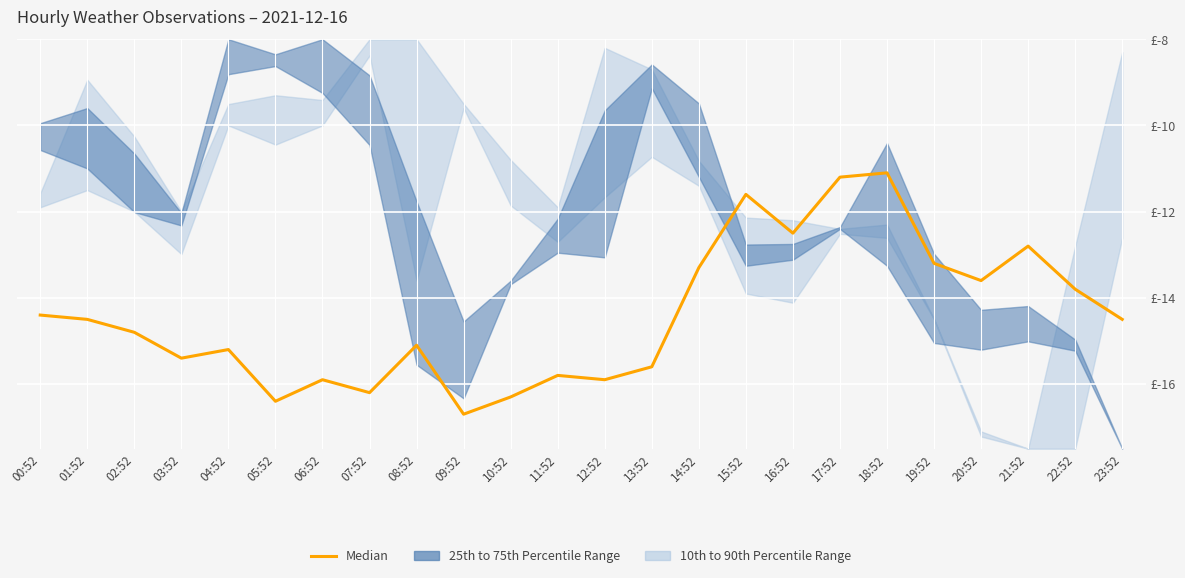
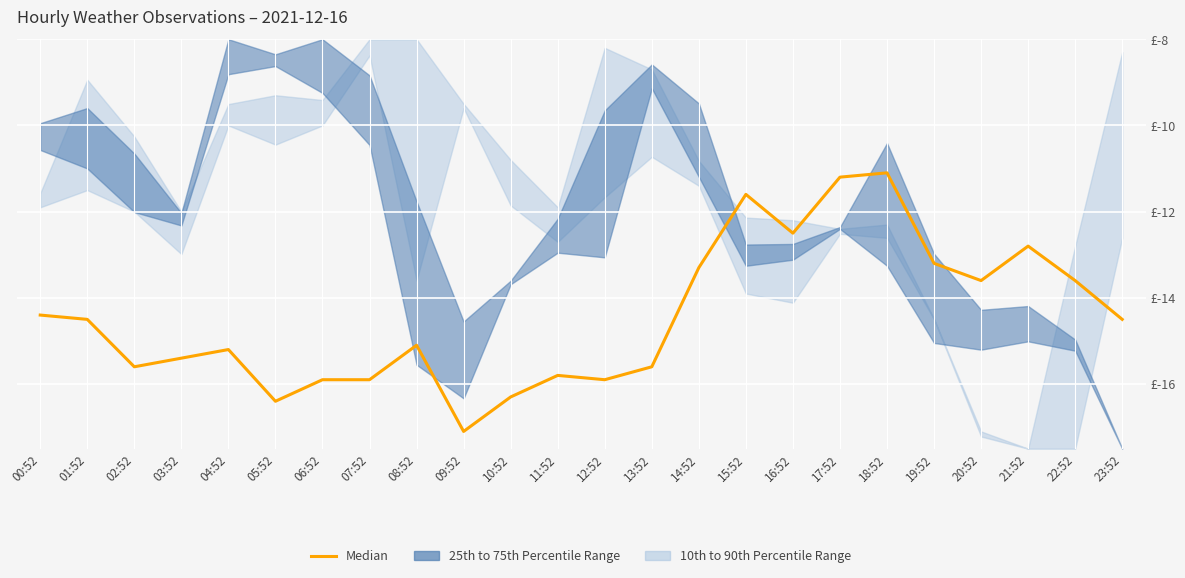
Median, 02:52: £-14.8 -> £-15.6
Median, 07:52: £-16.2 -> £-15.9
Median, 09:52: £-16.7 -> £-17.1
Median, 22:52: £-13.8 -> £-13.6
